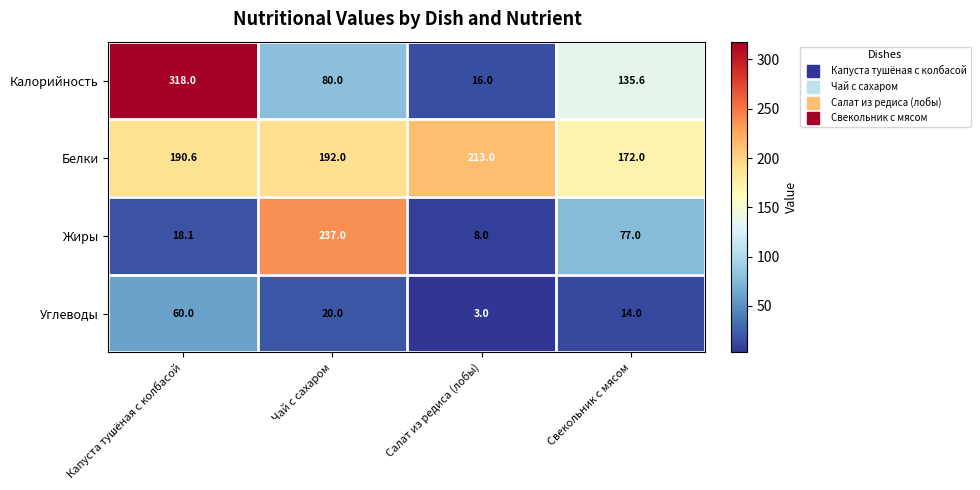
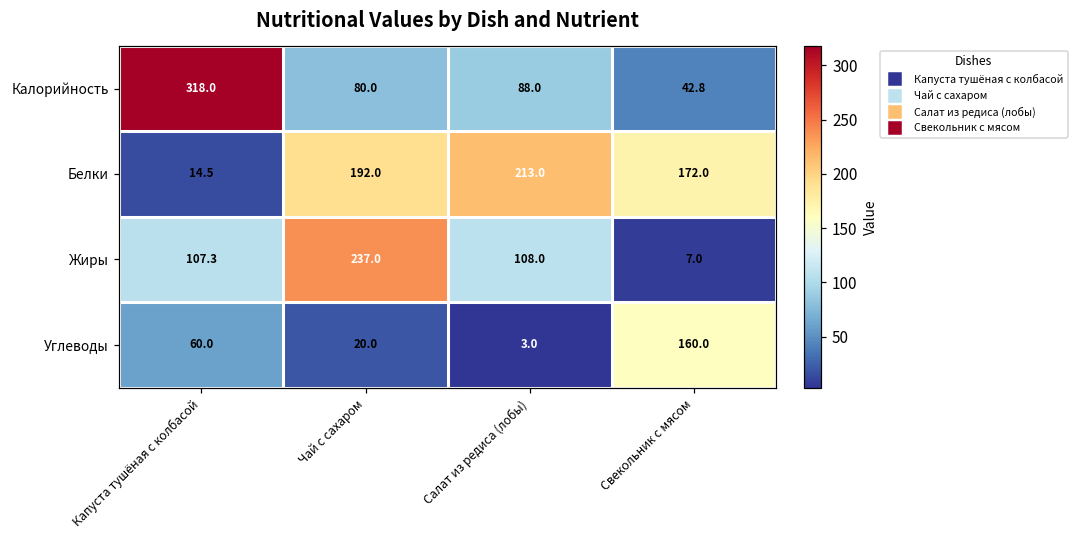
Калорийность, Салат из редиса (лобы): 16.0 -> 88.0
Калорийность, Свекольник с мясом: 135.6 -> 42.8
Белки, Капуста тушёная с колбасой: 190.6 -> 14.5
Жиры, Капуста тушёная с колбасой: 18.1 -> 107.3
Жиры, Салат из редиса (лобы): 8.0 -> 108.0
Жиры, Свекольник с мясом: 77.0 -> 7.0
Углеводы, Свекольник с мясом: 14.0 -> 160.0
